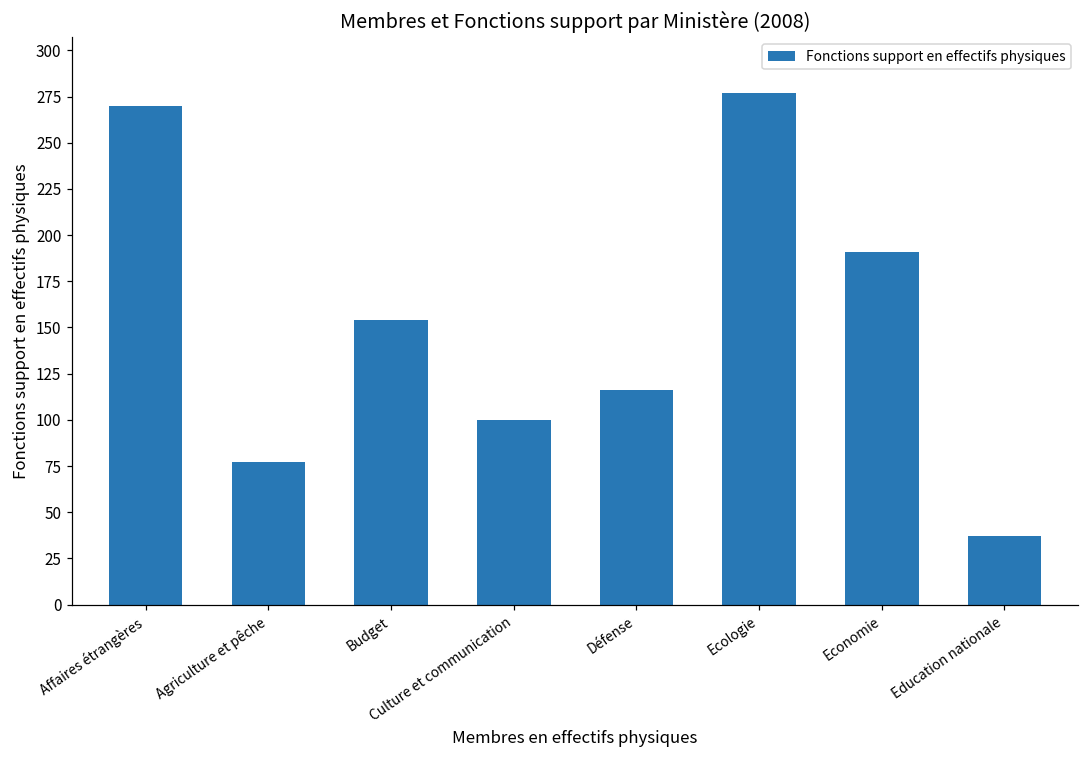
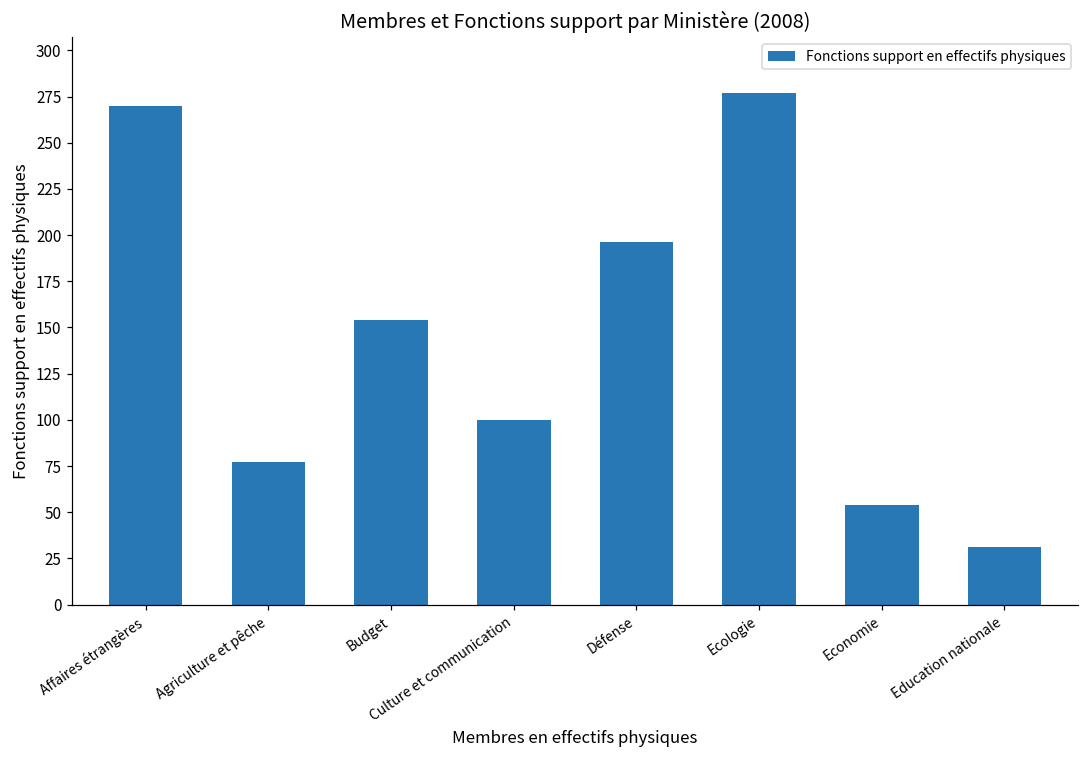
Défense: 116 -> 196
Economie: 191 -> 54
Education nationale: 37 -> 31
